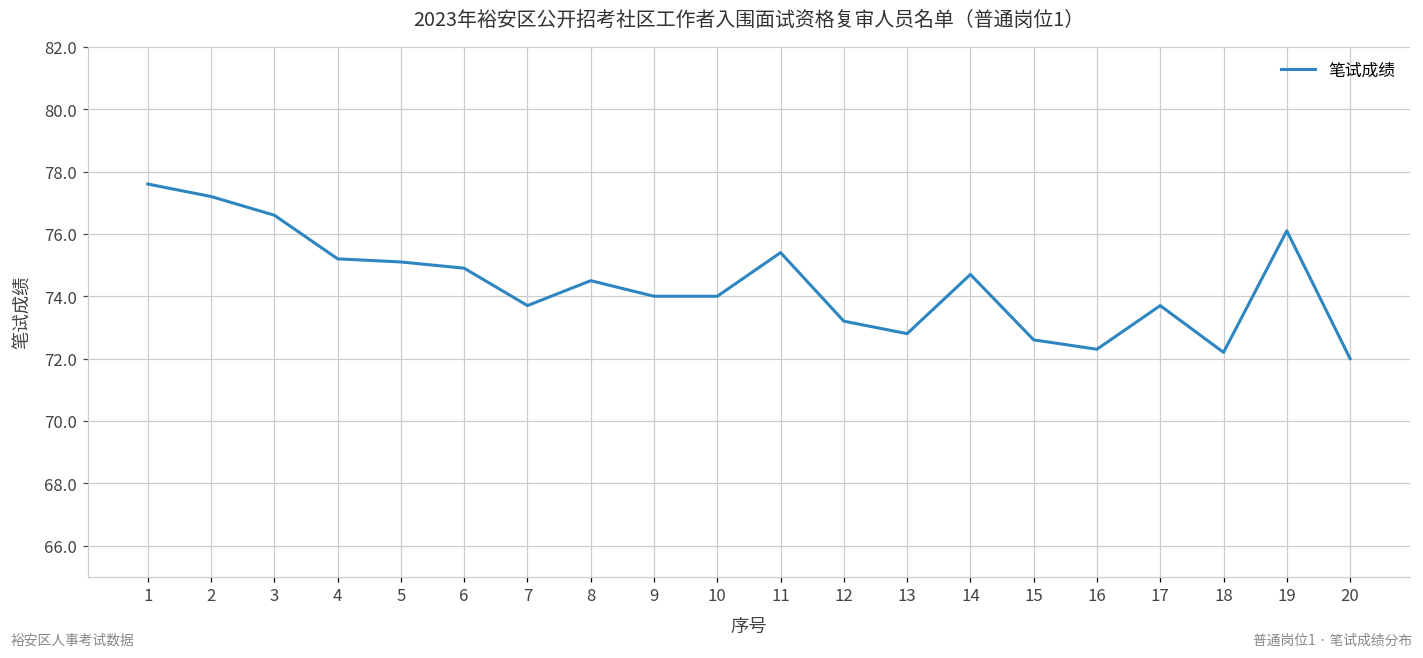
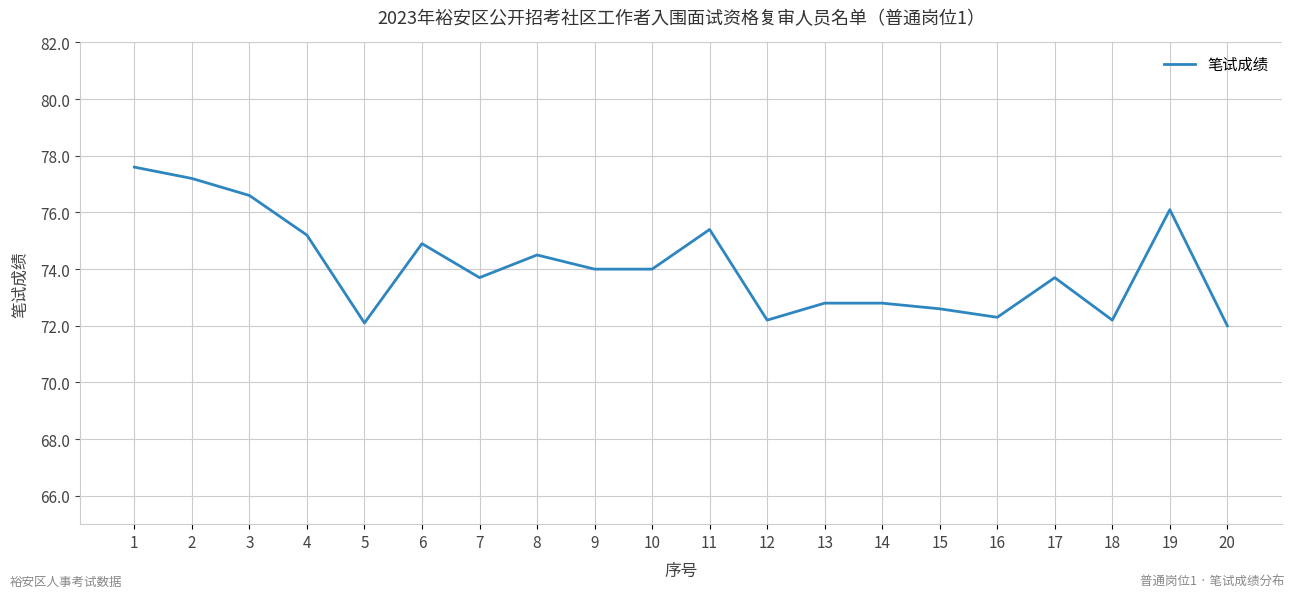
5: 75.1 -> 72.1
12: 73.2 -> 72.2
14: 74.7 -> 72.8
